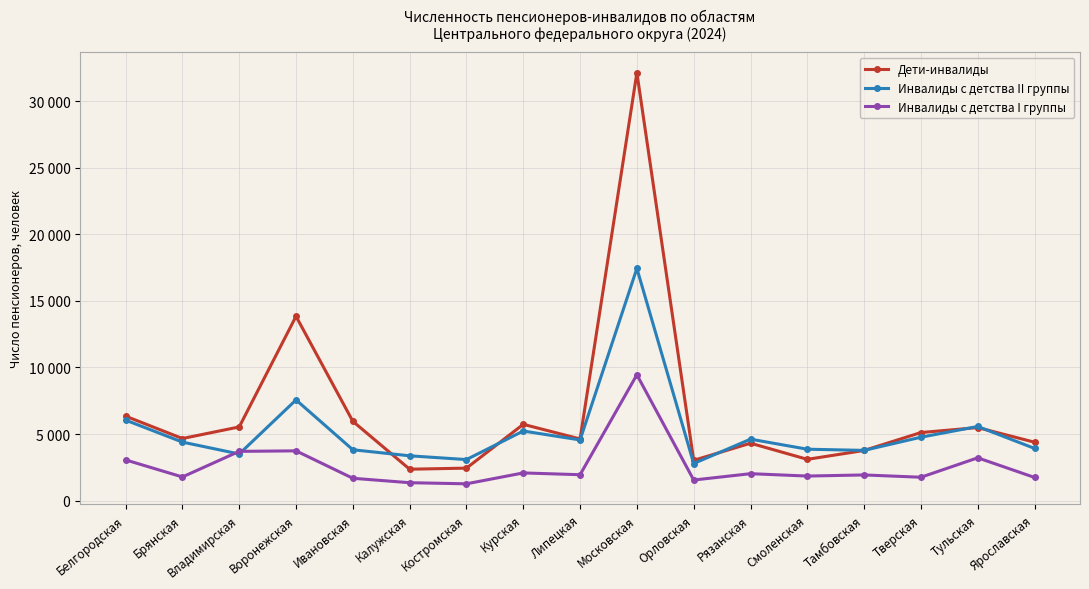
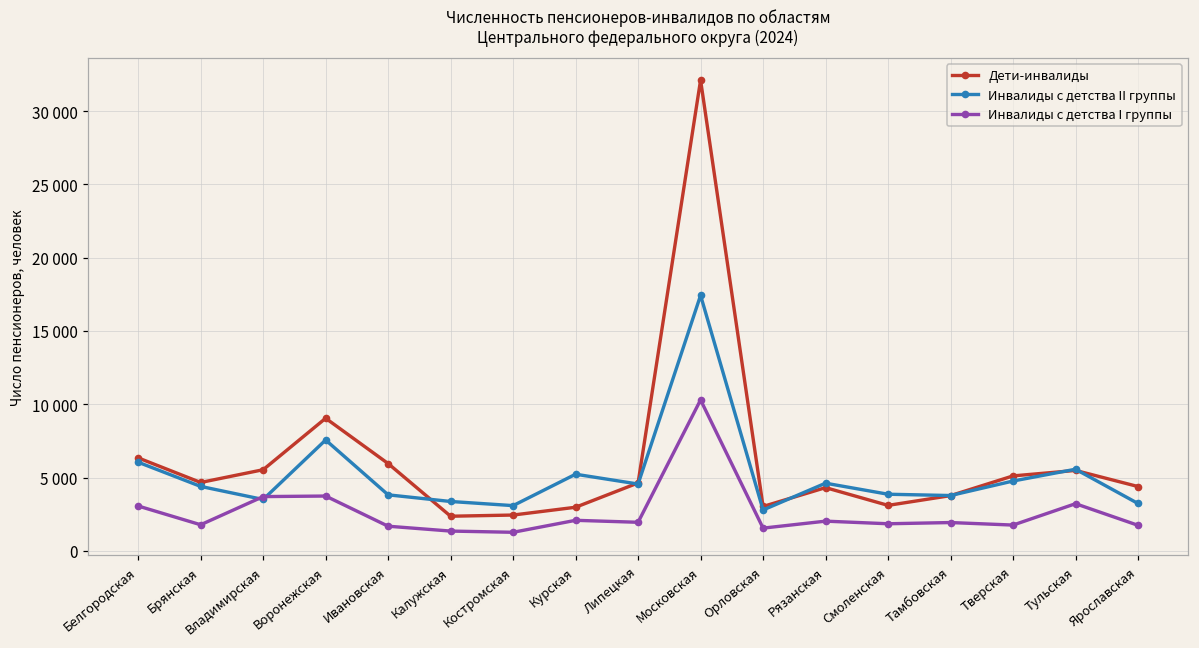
Дети-инвалиды, Воронежская: 13800 -> 9000
Дети-инвалиды, Курская: 5700 -> 3000
Инвалиды с детства I группы, Московская: 9400 -> 10300
Инвалиды с детства II группы, Ярославская: 3900 -> 3200
